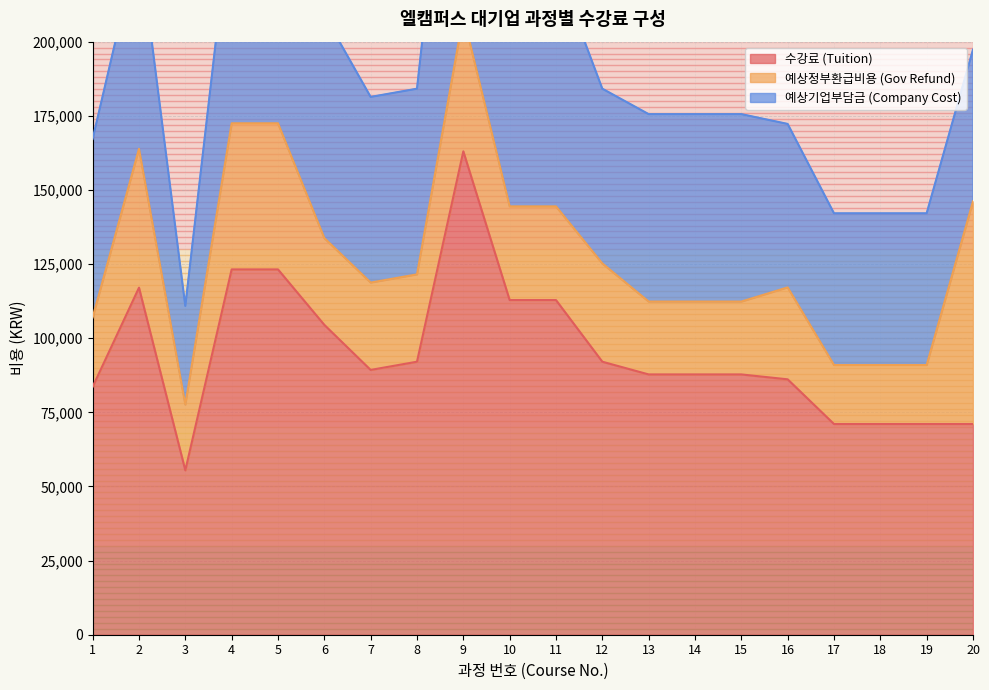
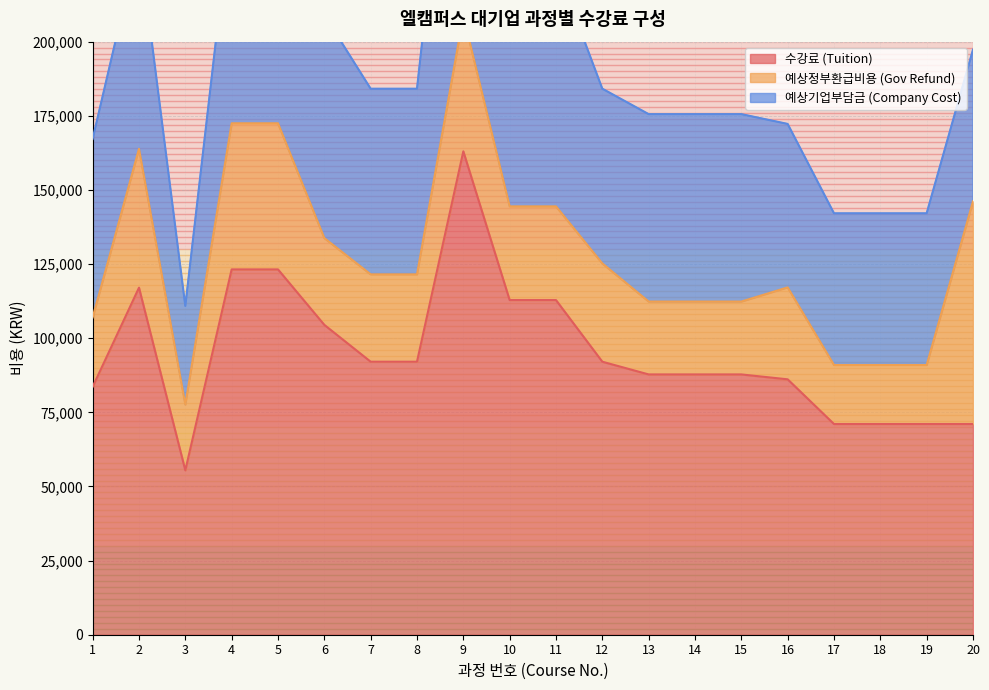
수강료 (Tuition), 7: 89,000 -> 92,000
